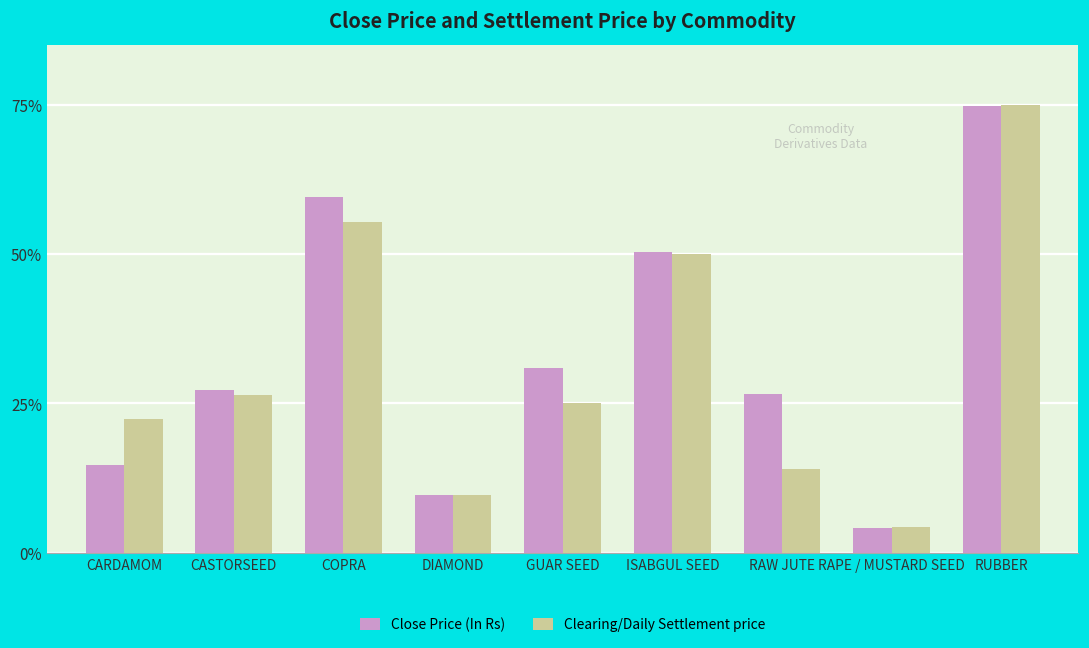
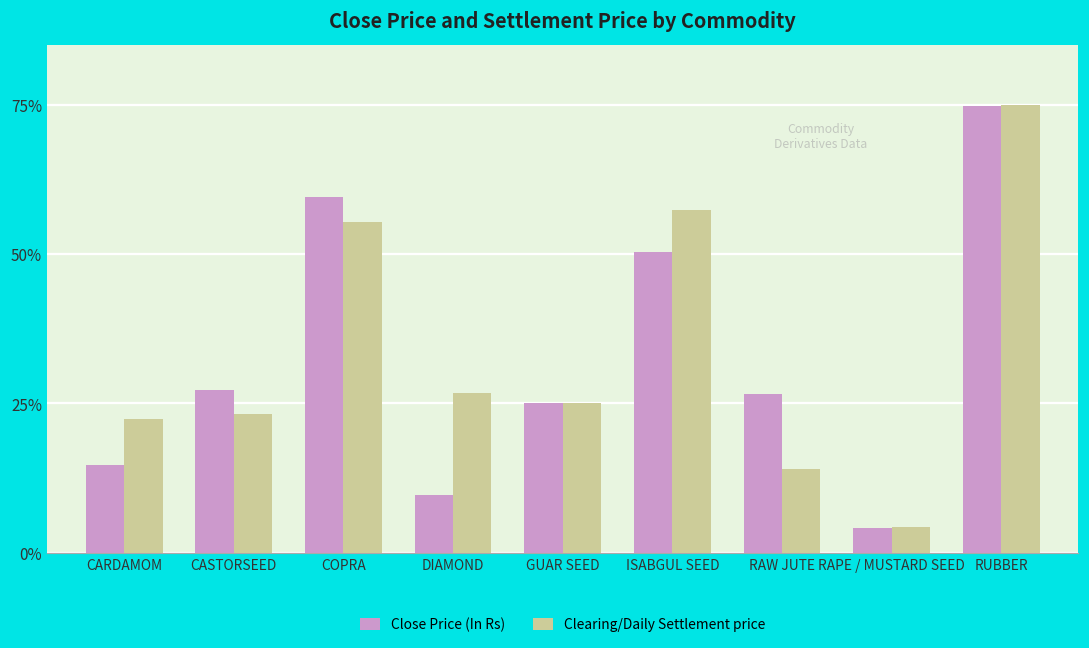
Clearing/Daily Settlement price, CASTORSEED: 26% -> 23%
Clearing/Daily Settlement price, DIAMOND: 10% -> 27%
Close Price (In Rs), GUAR SEED: 31% -> 25%
Clearing/Daily Settlement price, ISABGUL SEED: 50% -> 57%
